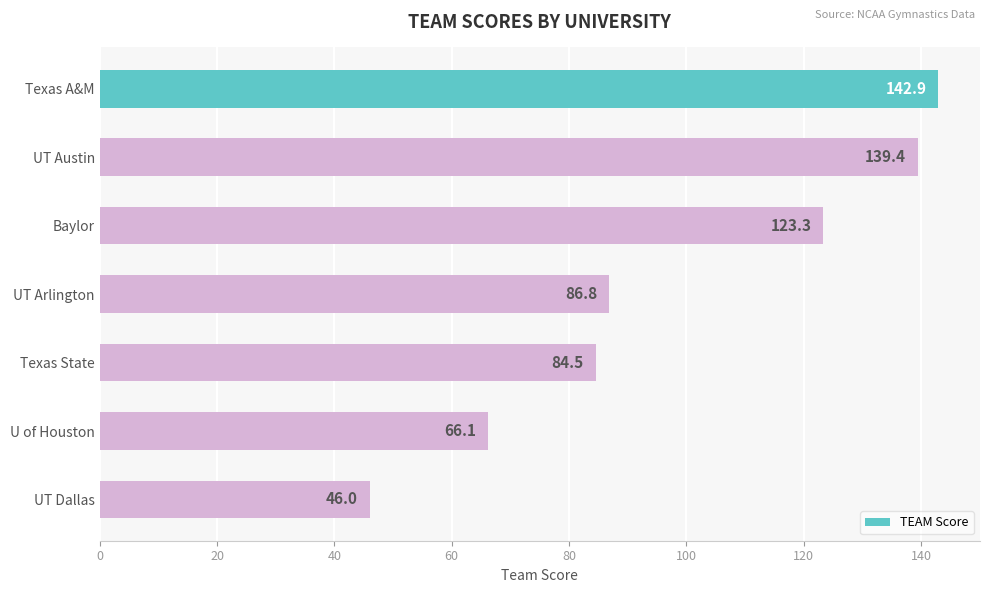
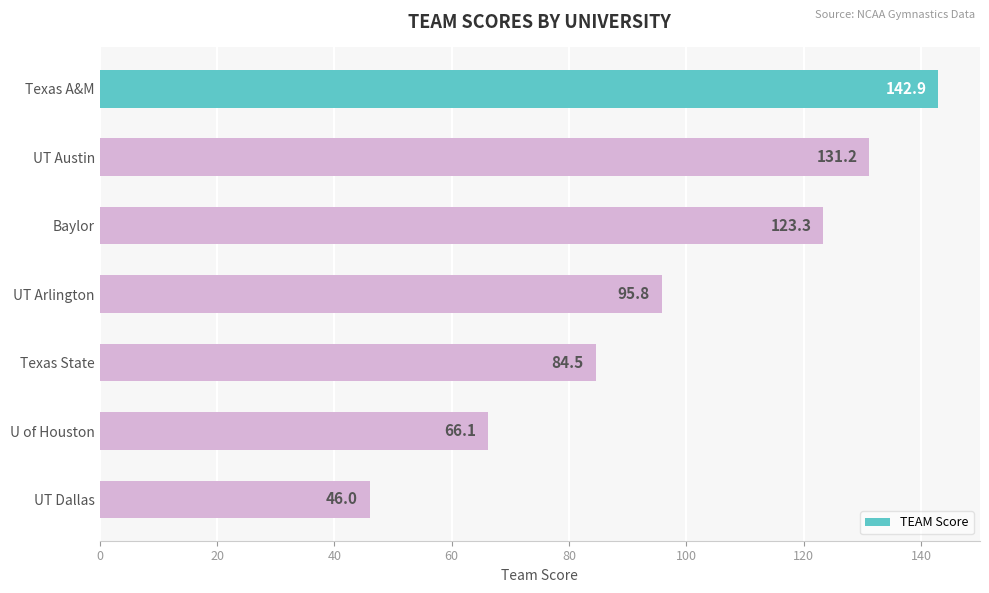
UT Austin: 139.4 -> 131.2
UT Arlington: 86.8 -> 95.8
